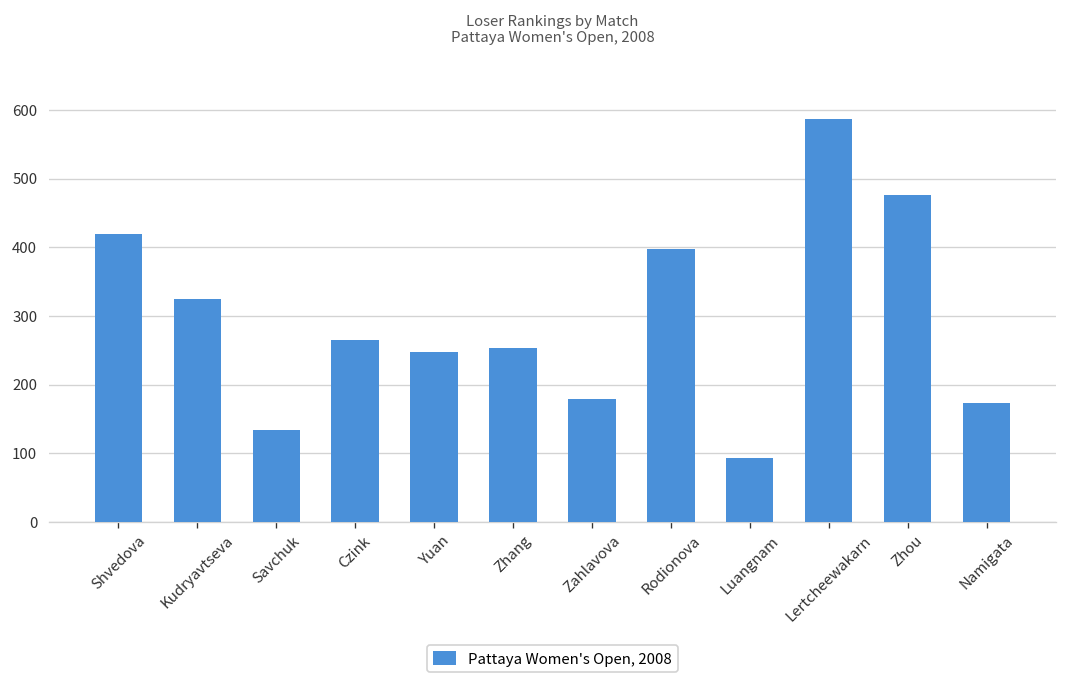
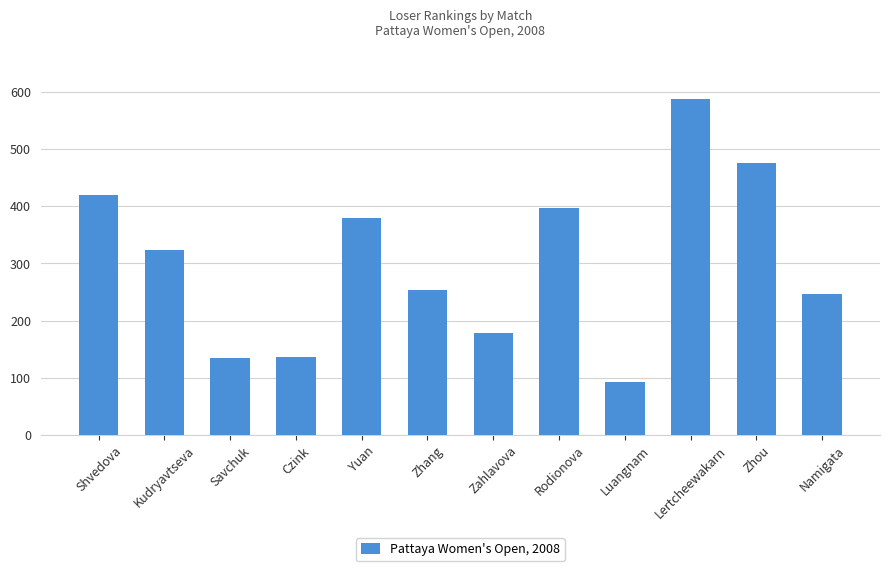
Czink: 270 -> 140
Yuan: 250 -> 380
Namigata: 170 -> 250
